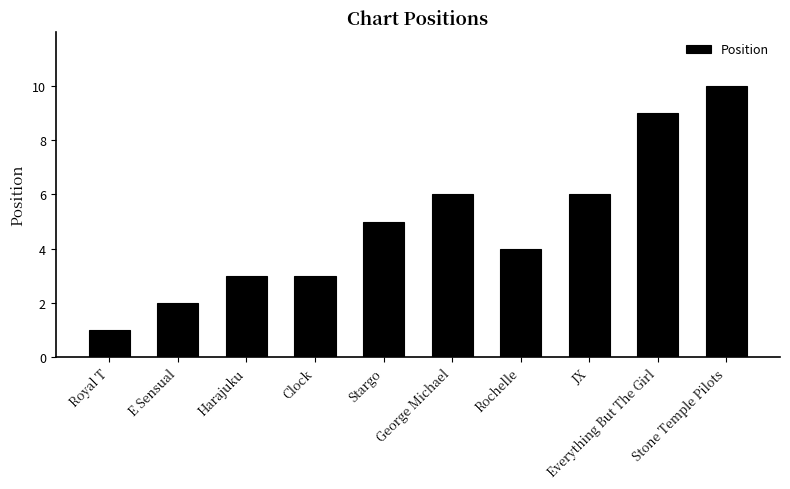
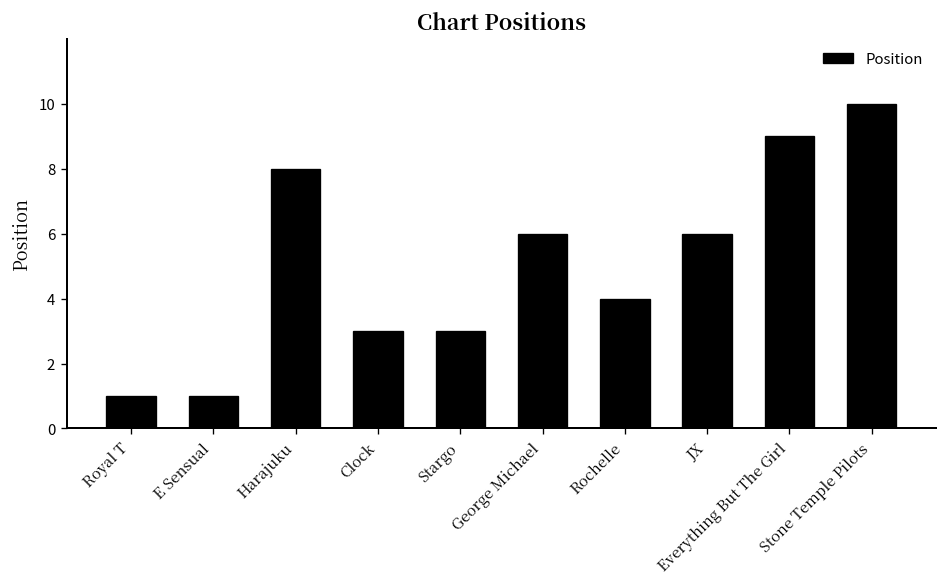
E Sensual: 2 -> 1
Harajuku: 3 -> 8
Stargo: 5 -> 3
